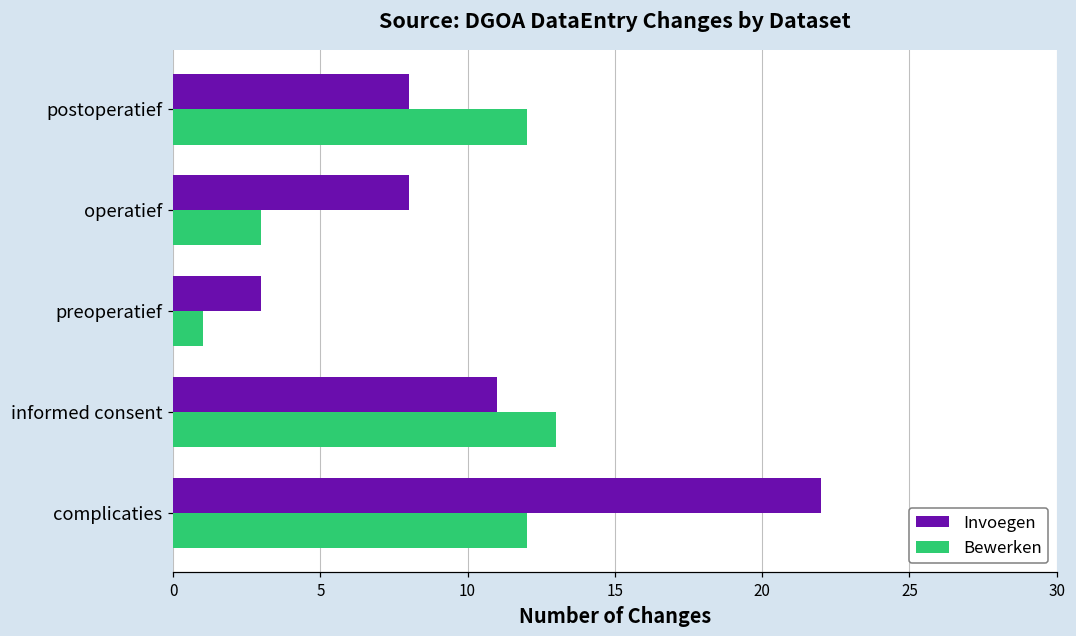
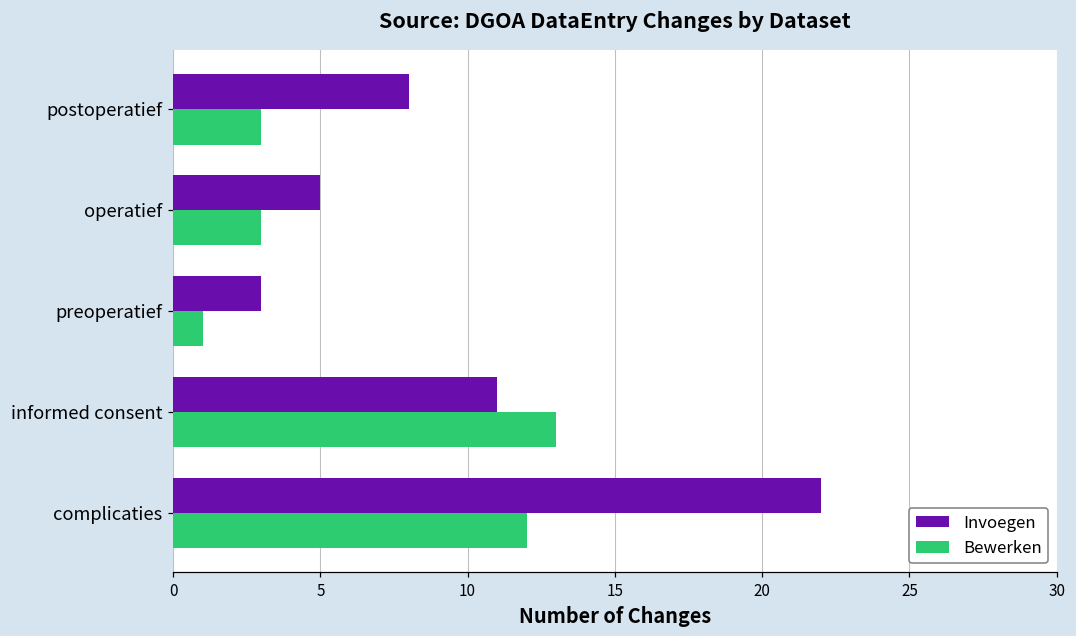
Bewerken, postoperatief: 12 -> 3
Invoegen, operatief: 8 -> 5
